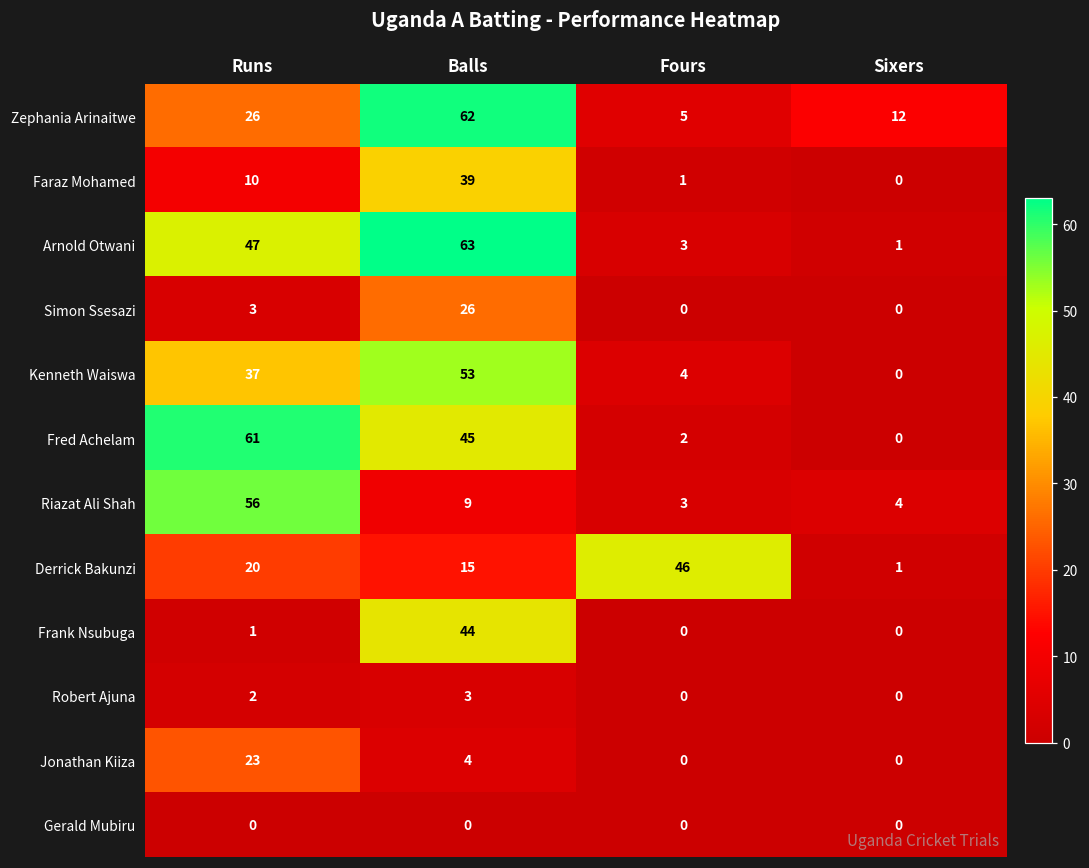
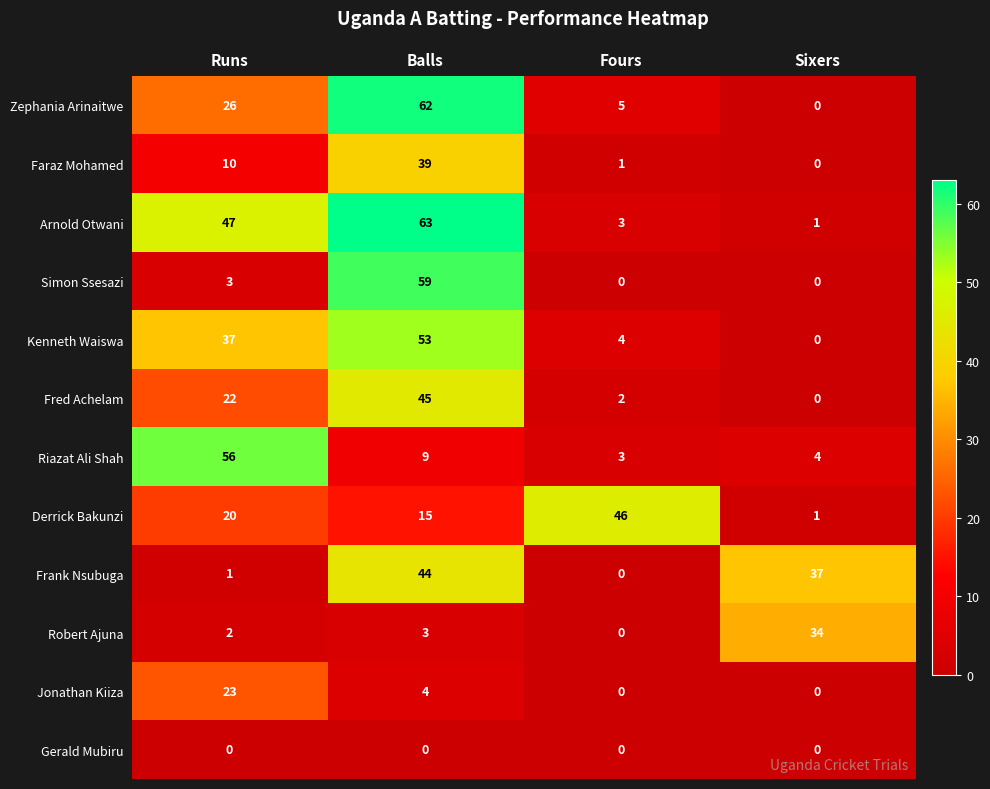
Zephania Arinaitwe, Sixers: 12 -> 0
Simon Ssesazi, Balls: 26 -> 59
Fred Achelam, Runs: 61 -> 22
Frank Nsubuga, Sixers: 0 -> 37
Robert Ajuna, Sixers: 0 -> 34
